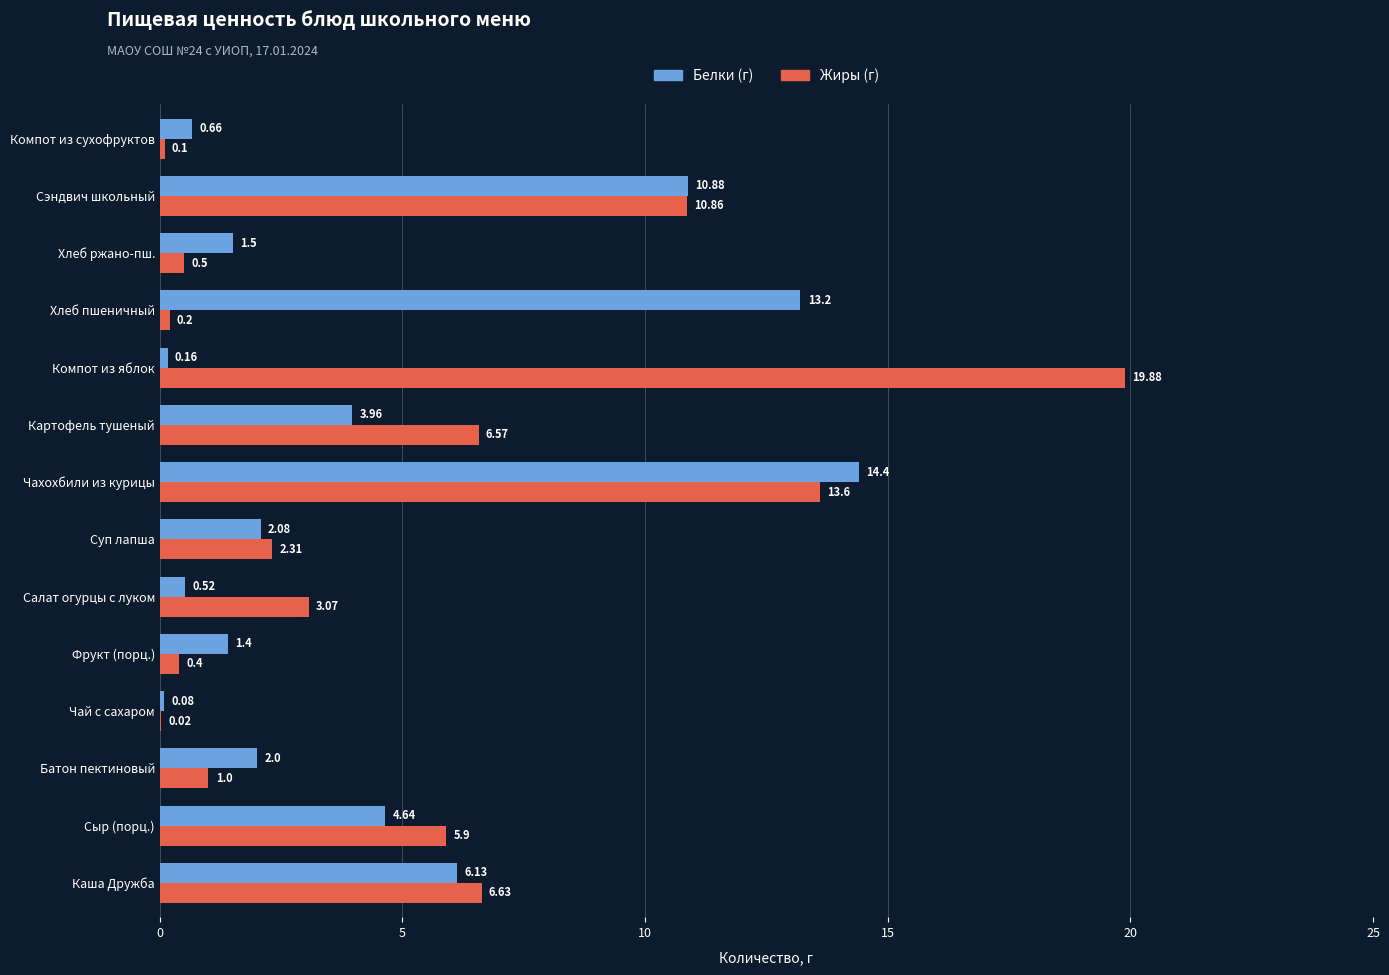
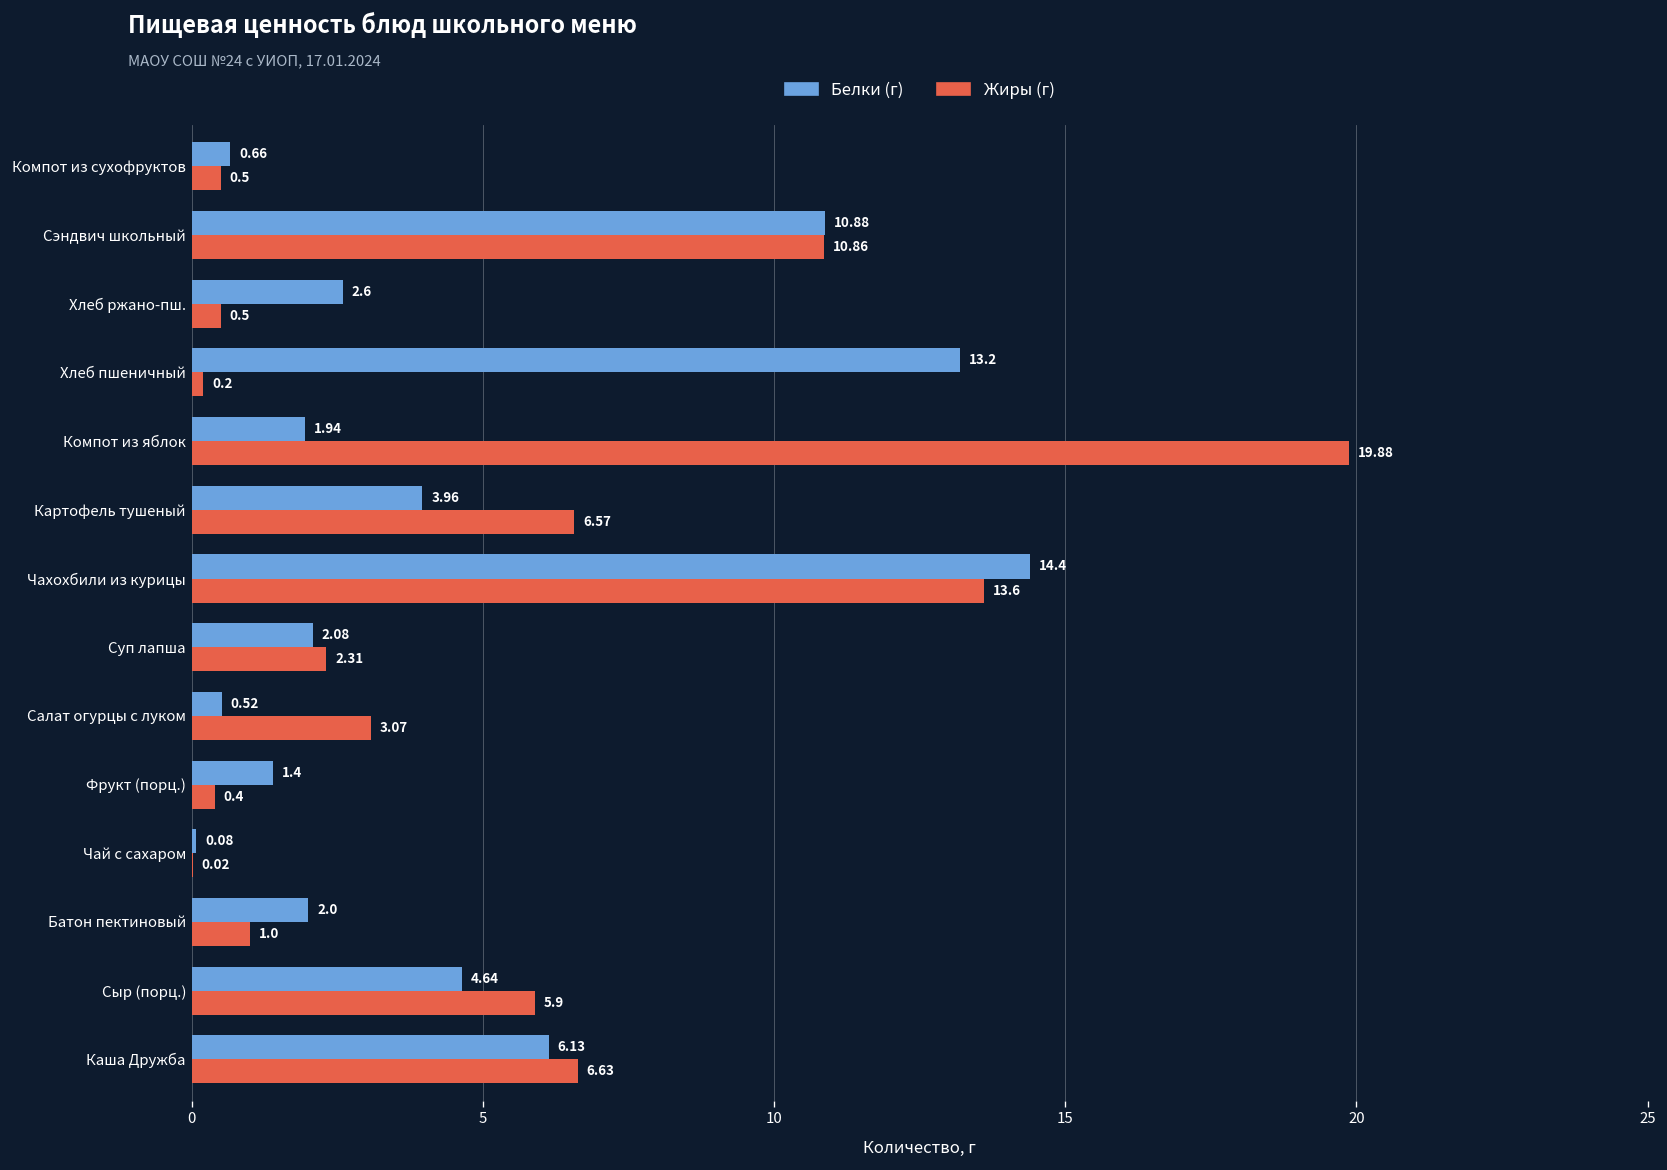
Жиры (г), Компот из сухофруктов: 0.1 -> 0.5
Белки (г), Хлеб ржано-пш.: 1.5 -> 2.6
Белки (г), Компот из яблок: 0.16 -> 1.94
